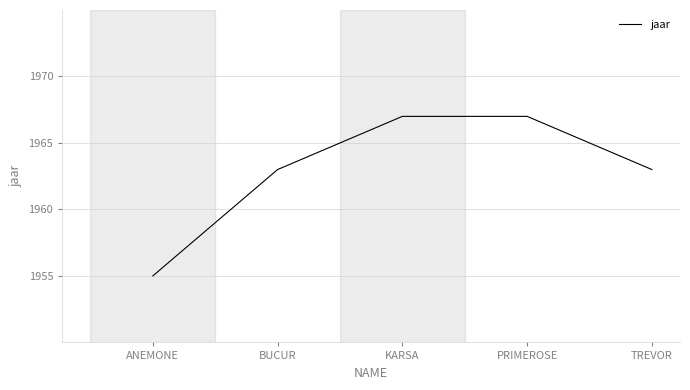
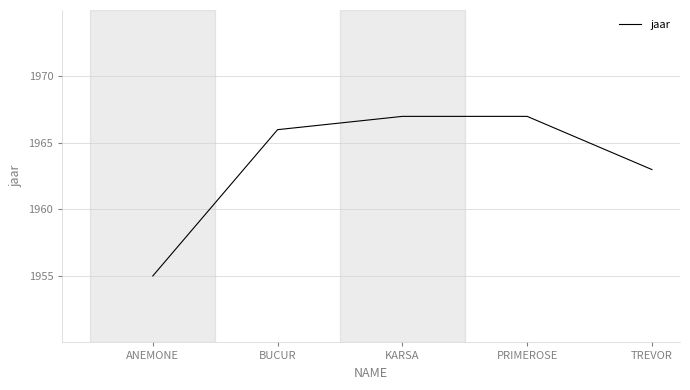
BUCUR: 1963 -> 1966
